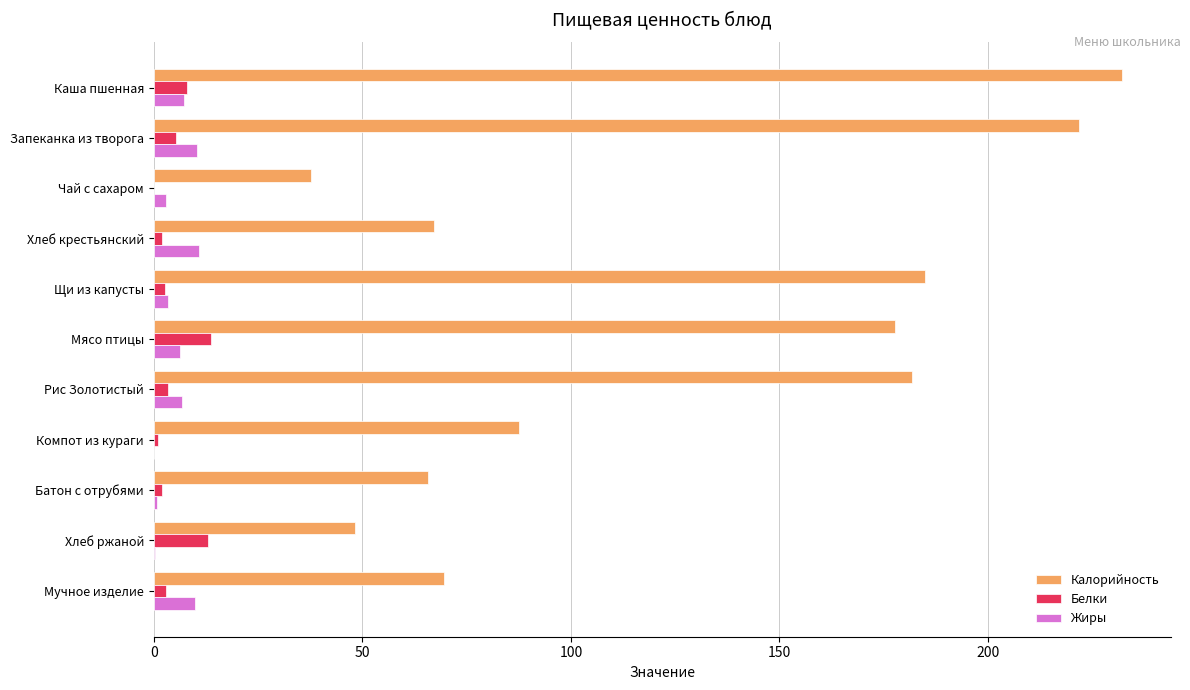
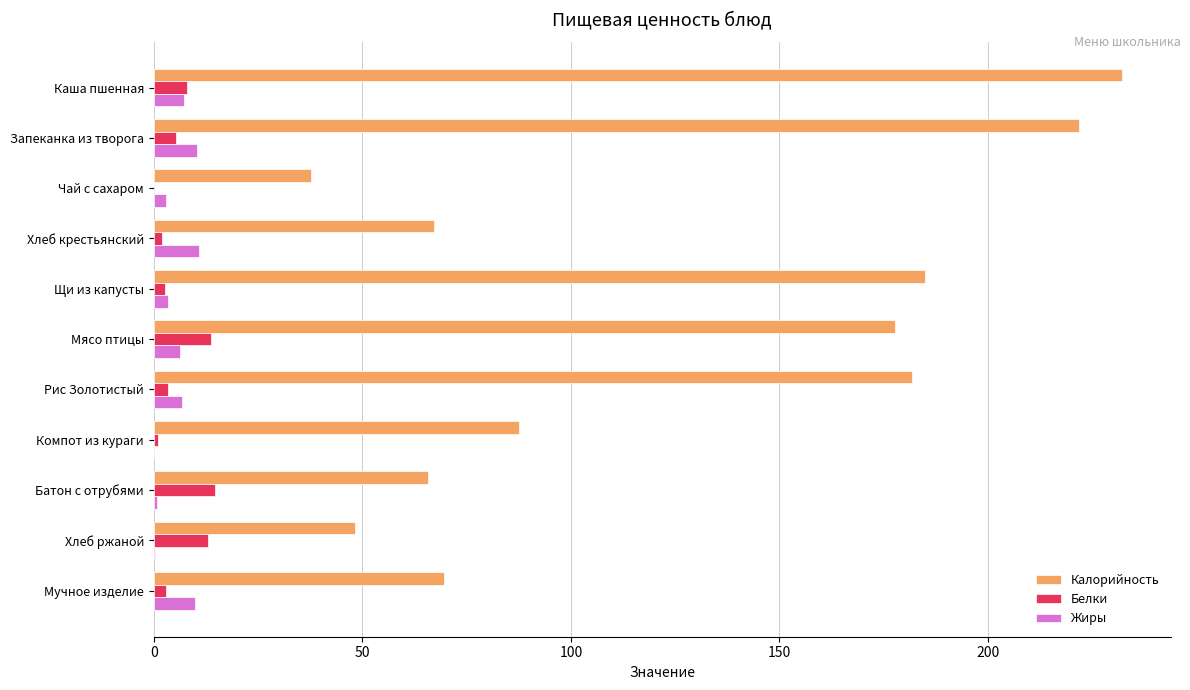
Белки, Батон с отрубями: 2 -> 15
